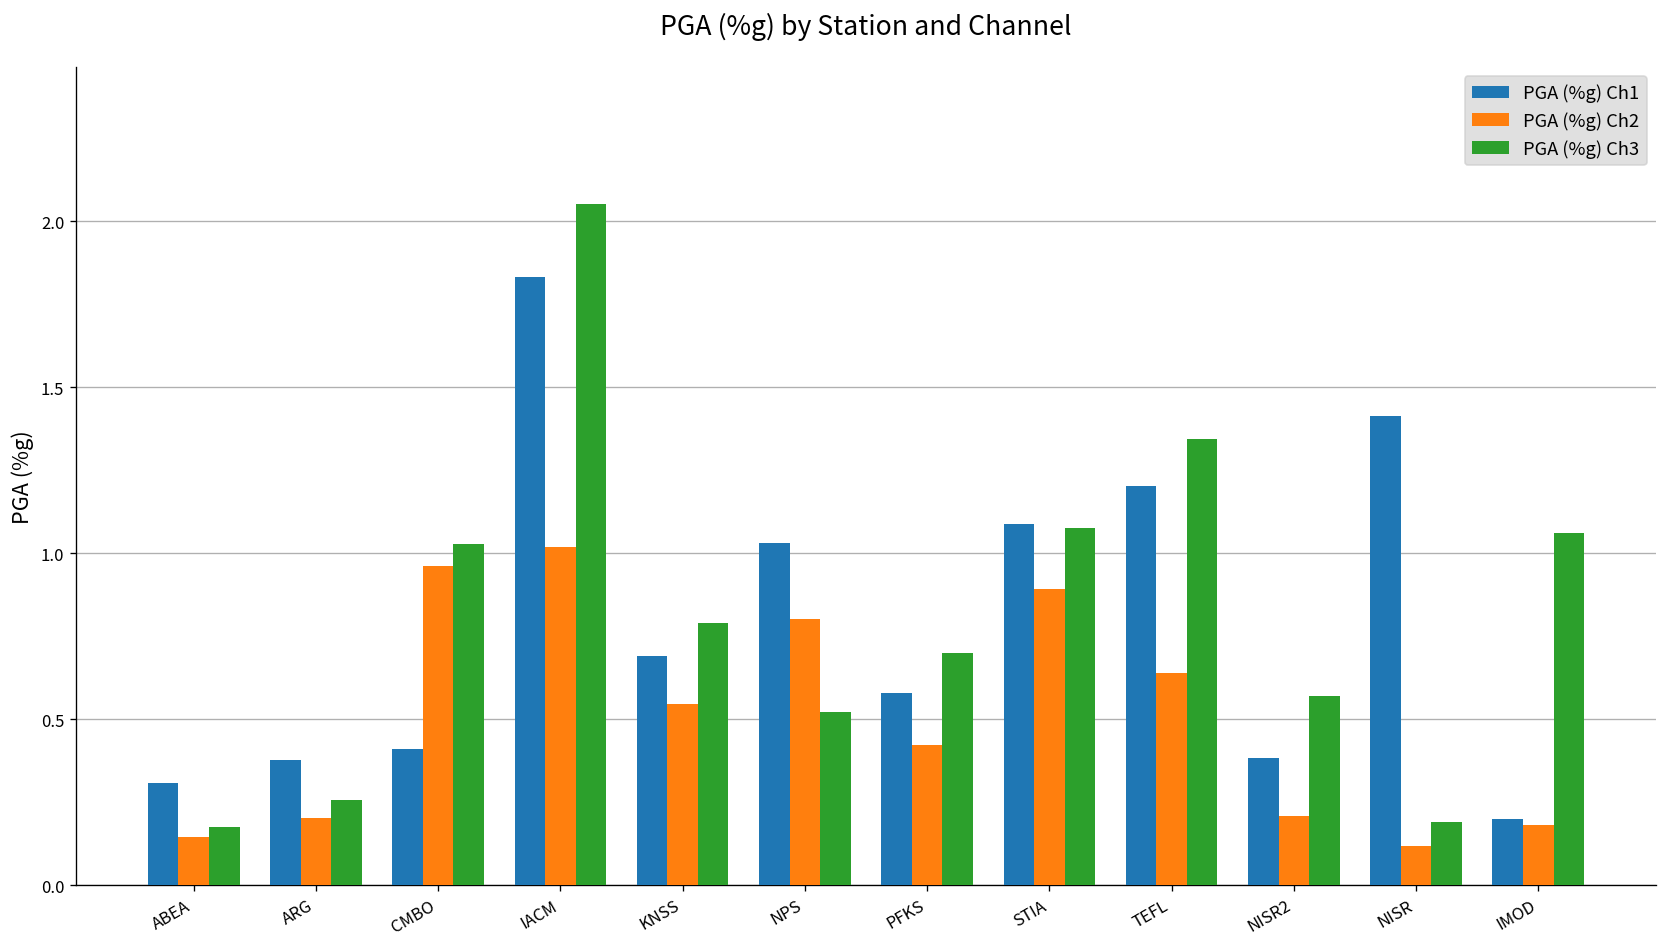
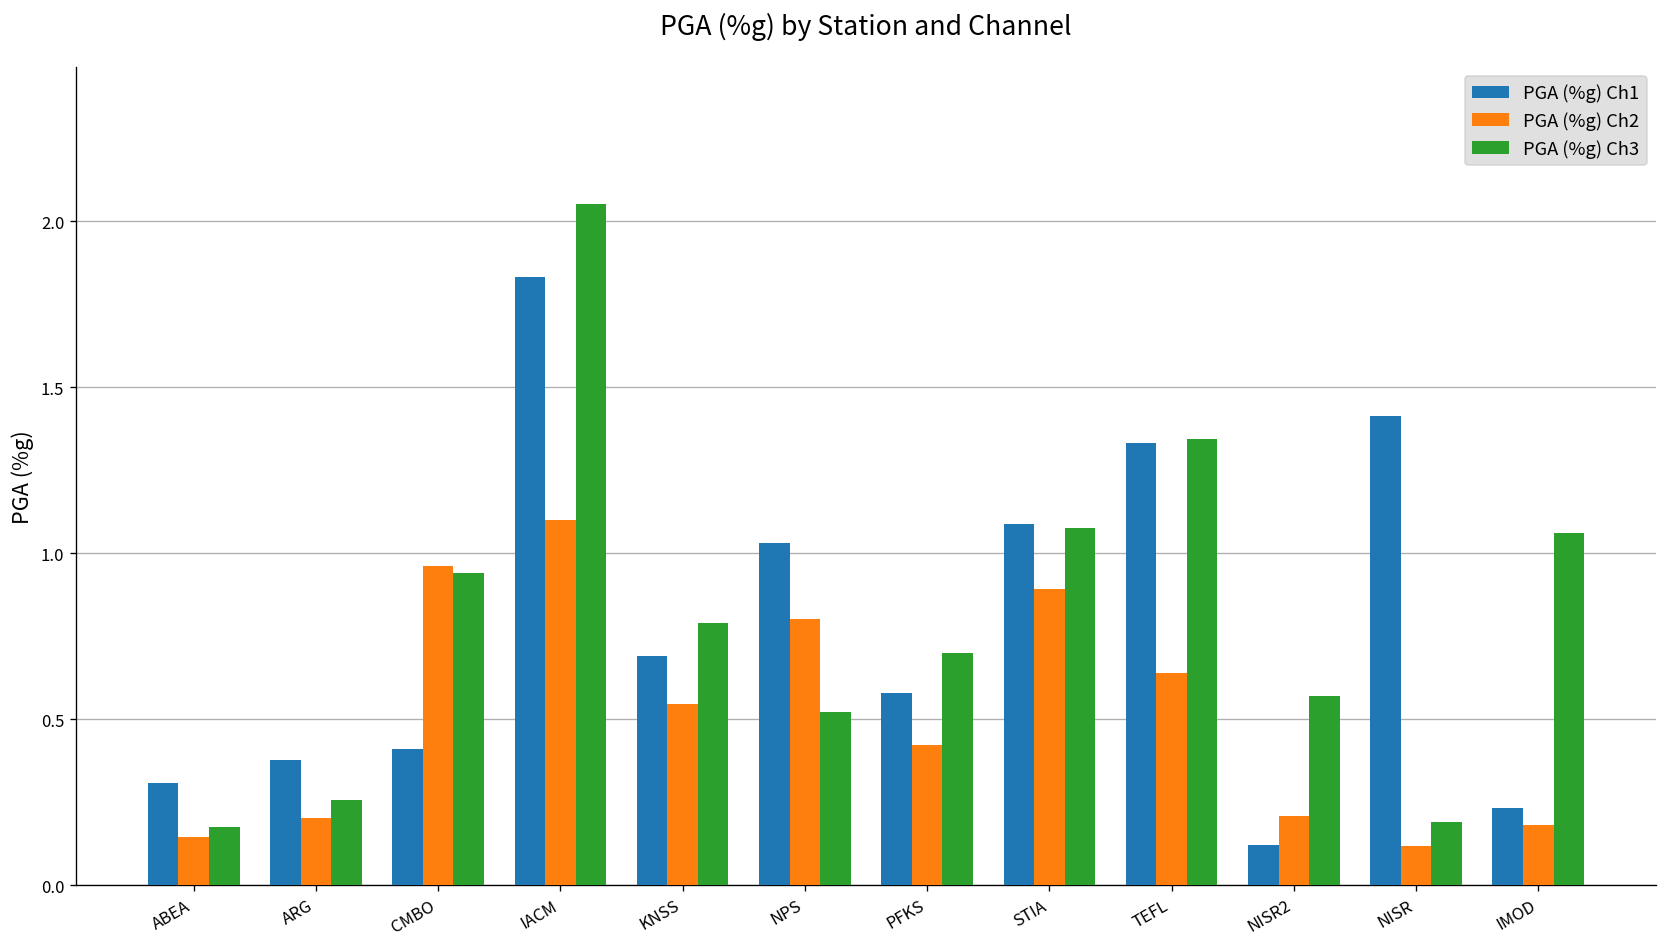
PGA (%g) Ch3, CMBO: 1.03 -> 0.94
PGA (%g) Ch2, IACM: 1.02 -> 1.10
PGA (%g) Ch1, TEFL: 1.20 -> 1.33
PGA (%g) Ch1, NISR2: 0.38 -> 0.12
PGA (%g) Ch1, IMOD: 0.20 -> 0.23
